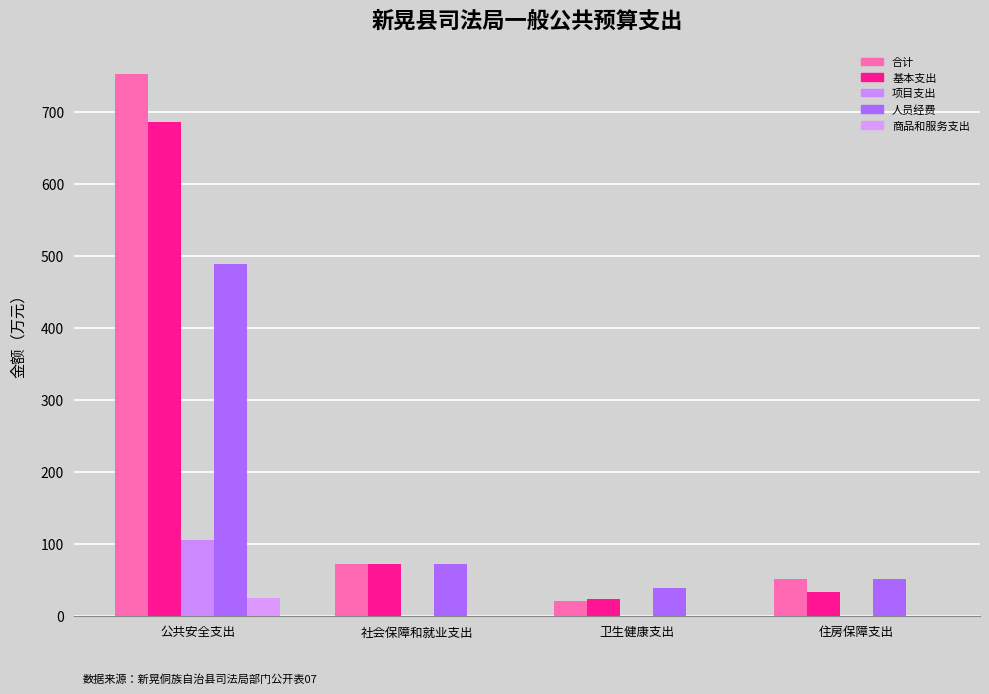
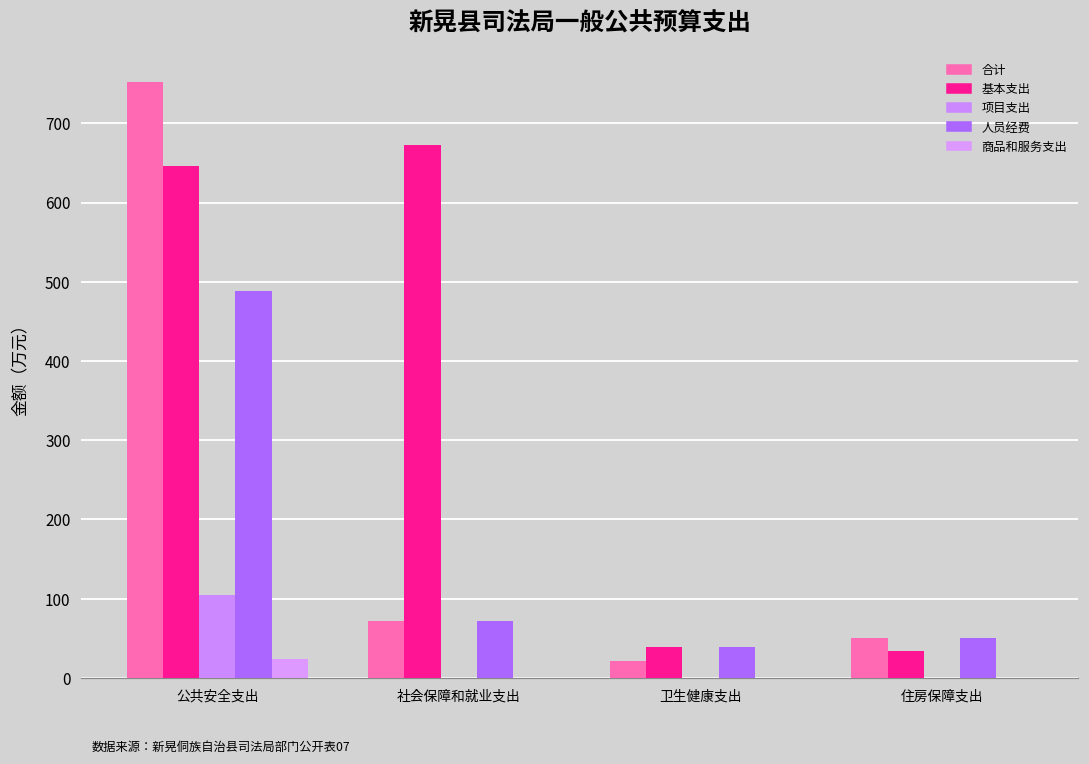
基本支出, 公共安全支出: 690 -> 650
基本支出, 社会保障和就业支出: 70 -> 670
基本支出, 卫生健康支出: 20 -> 40
